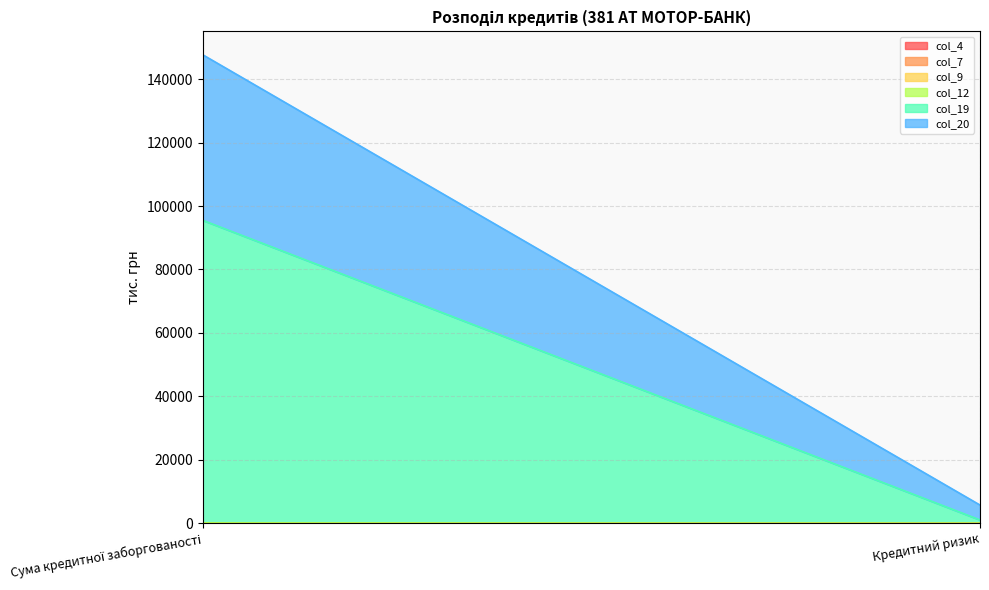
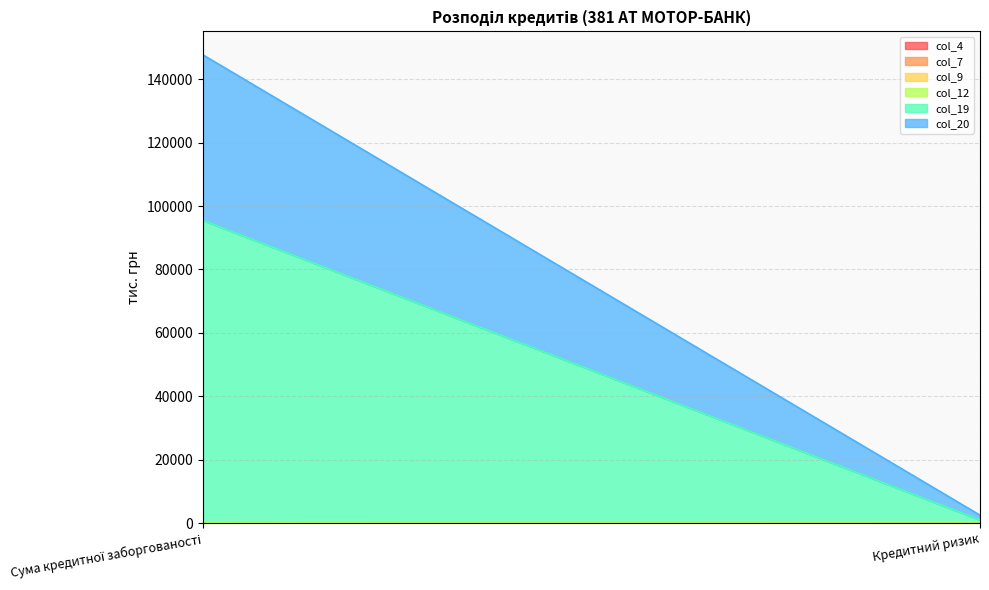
col_20, Кредитний ризик: 5000 -> 2000
